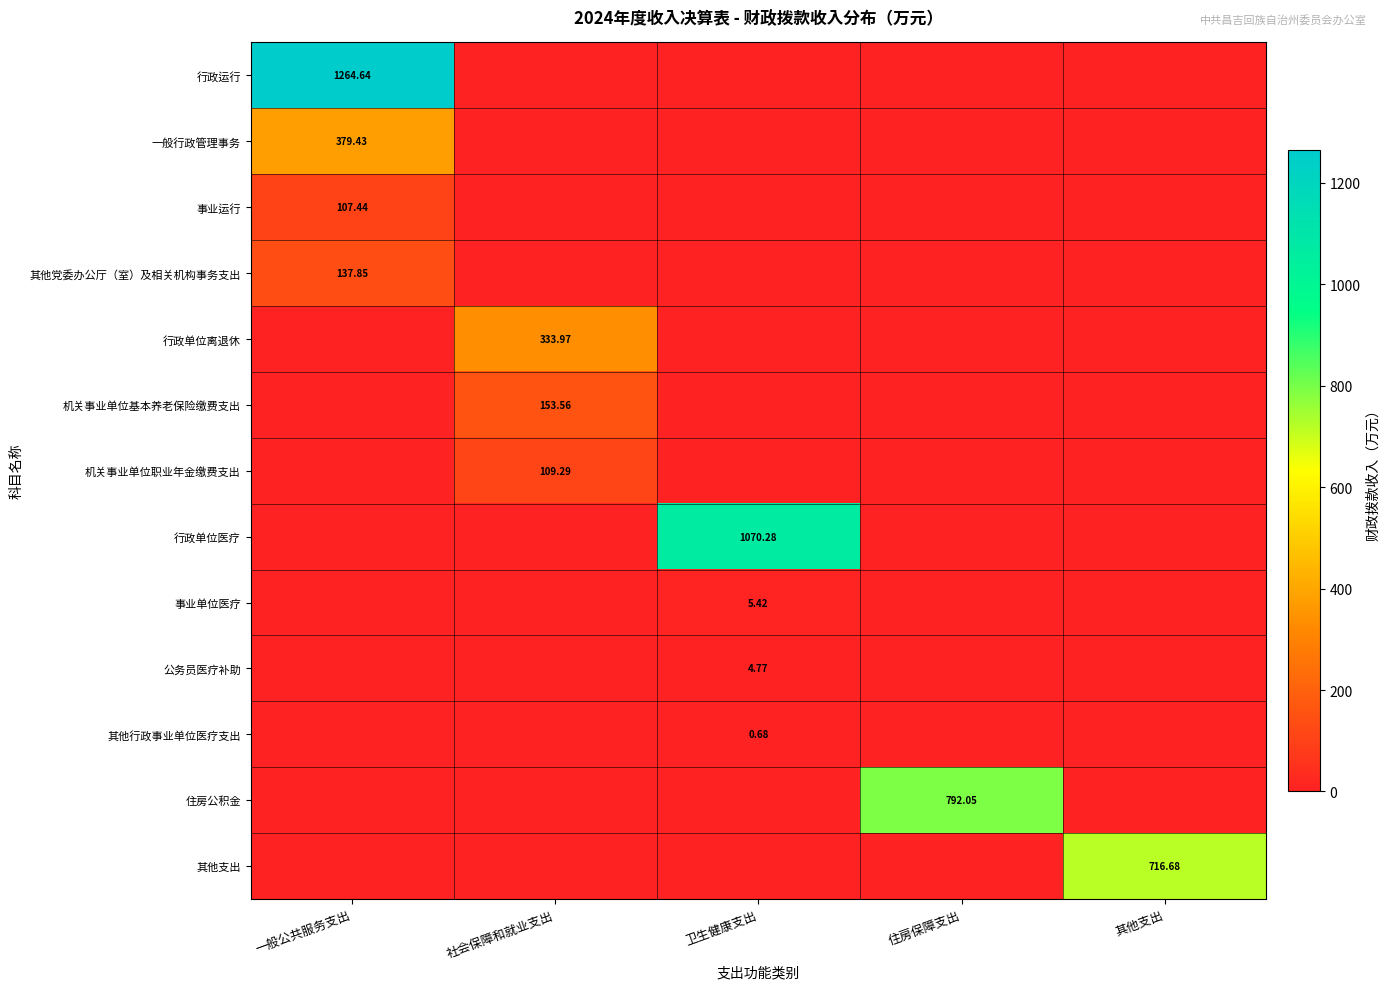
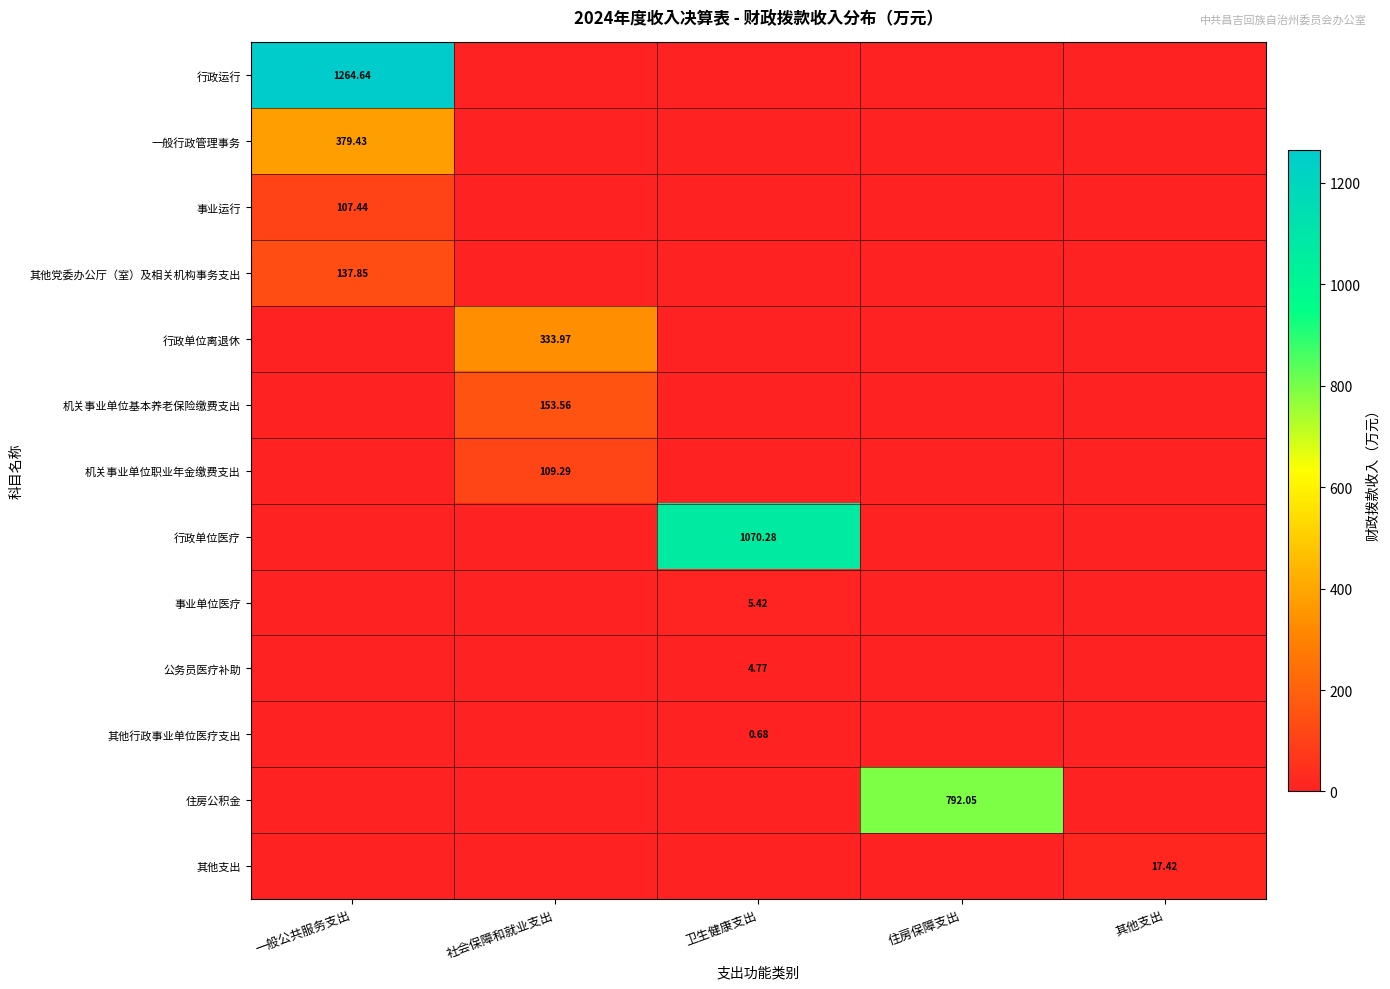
其他支出, 其他支出: 716.68 -> 17.42
